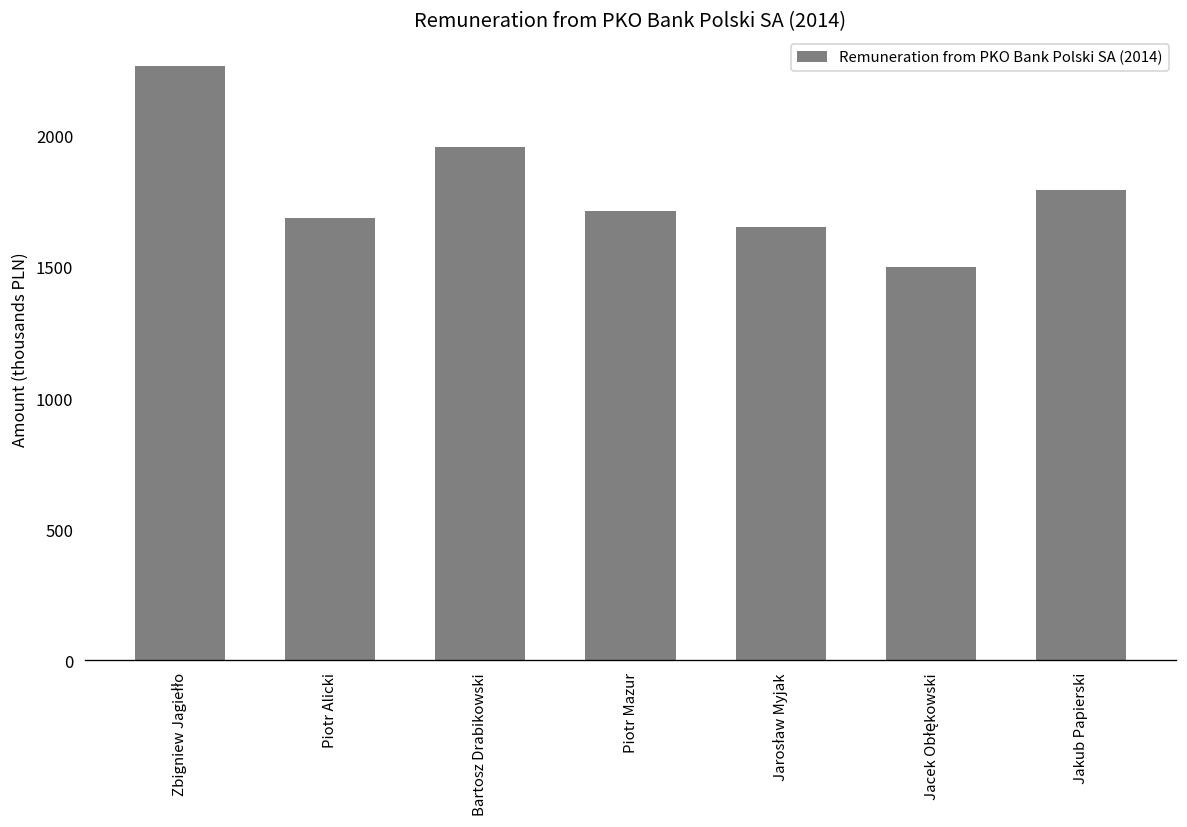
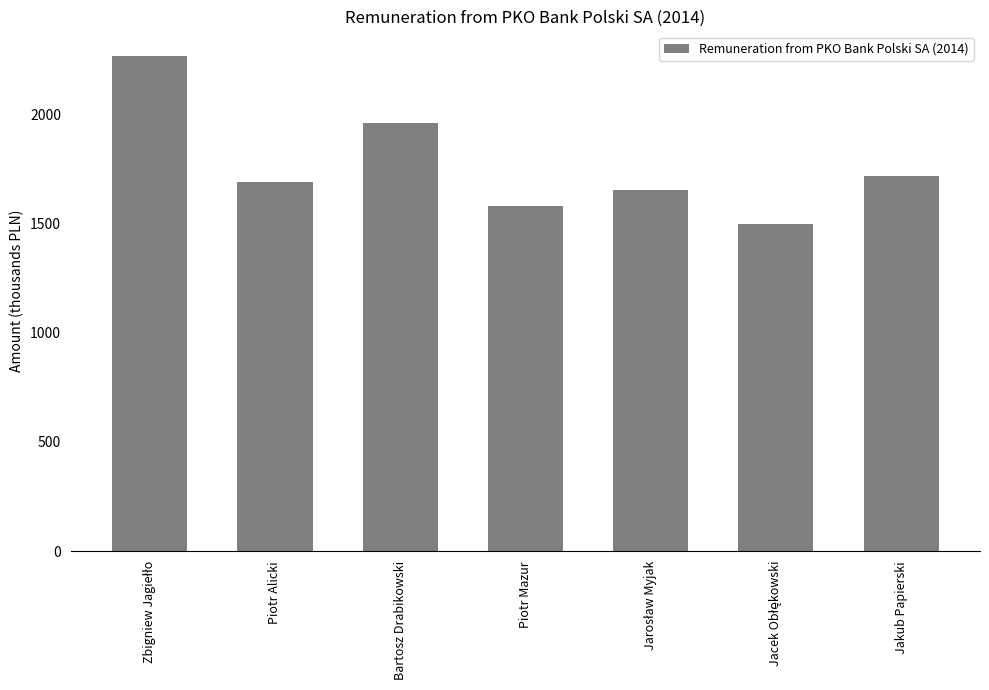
Piotr Mazur: 1710 -> 1580
Jakub Papierski: 1790 -> 1720
